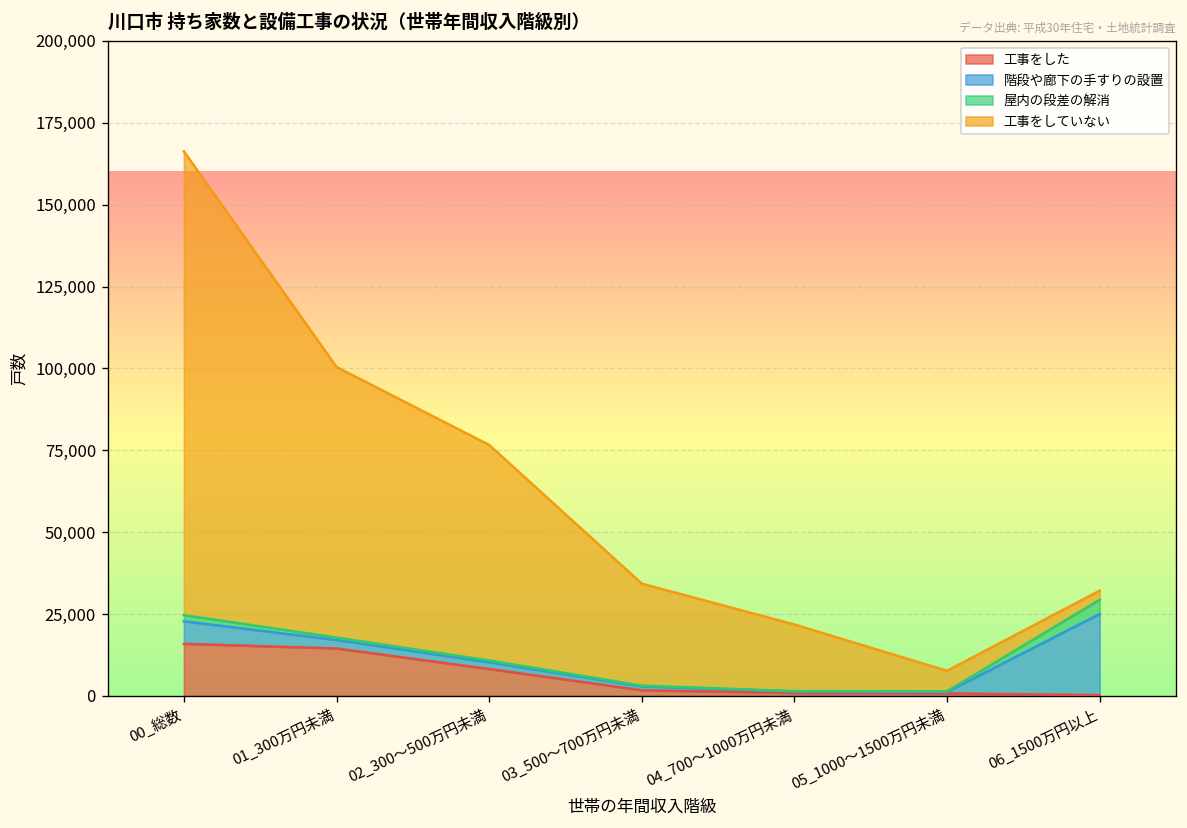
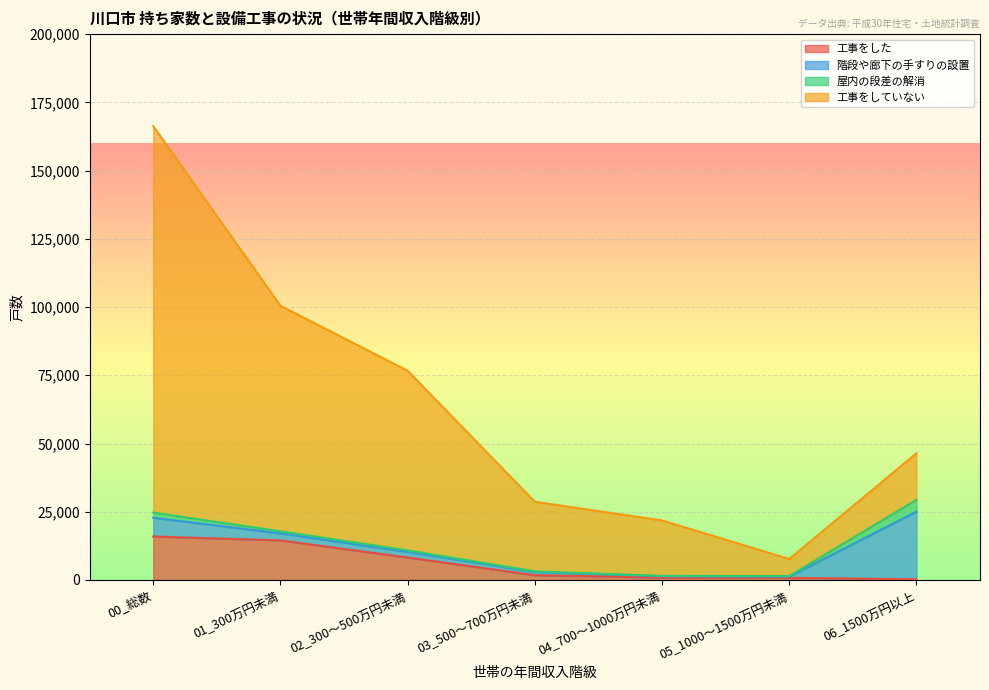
工事をしていない, 03_500～700万円未満: 31,000 -> 25,000
工事をしていない, 06_1500万円以上: 3,000 -> 17,000
